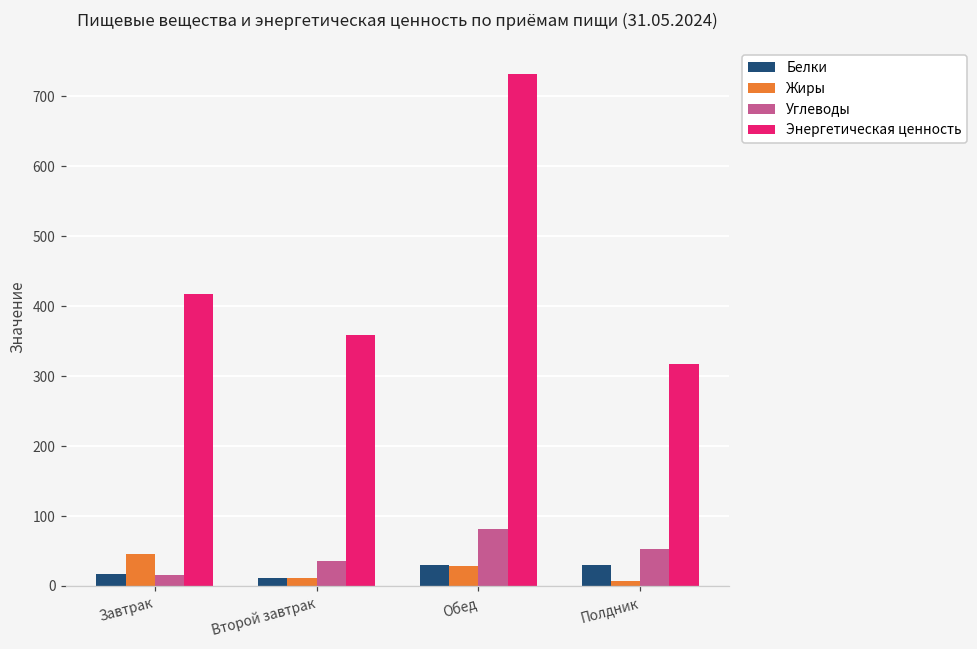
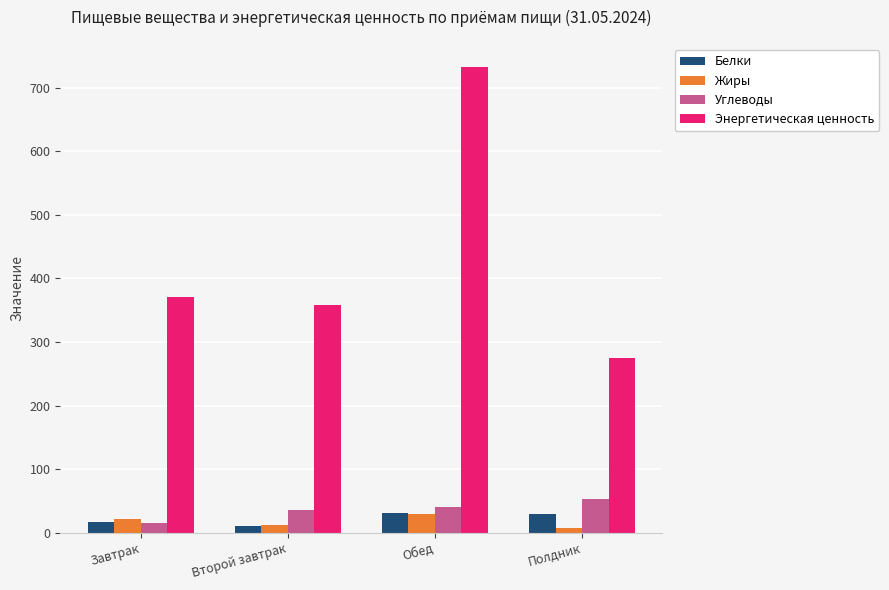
Жиры, Завтрак: 50 -> 20
Энергетическая ценность, Завтрак: 420 -> 370
Углеводы, Обед: 80 -> 40
Энергетическая ценность, Полдник: 320 -> 280
